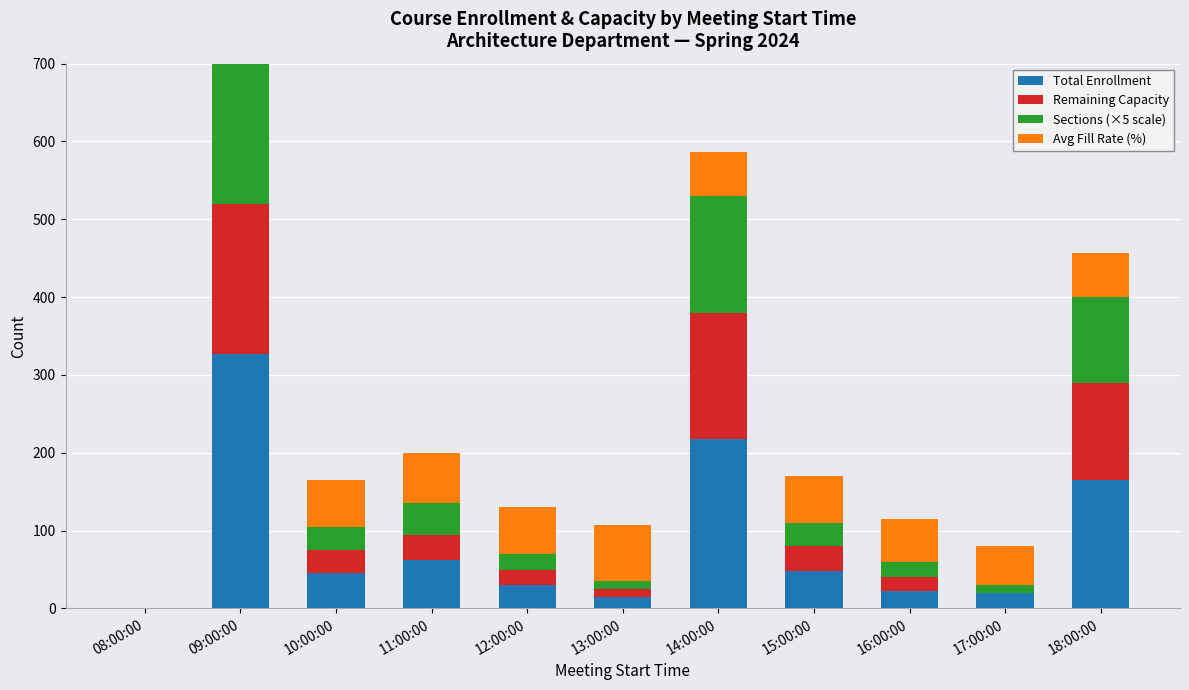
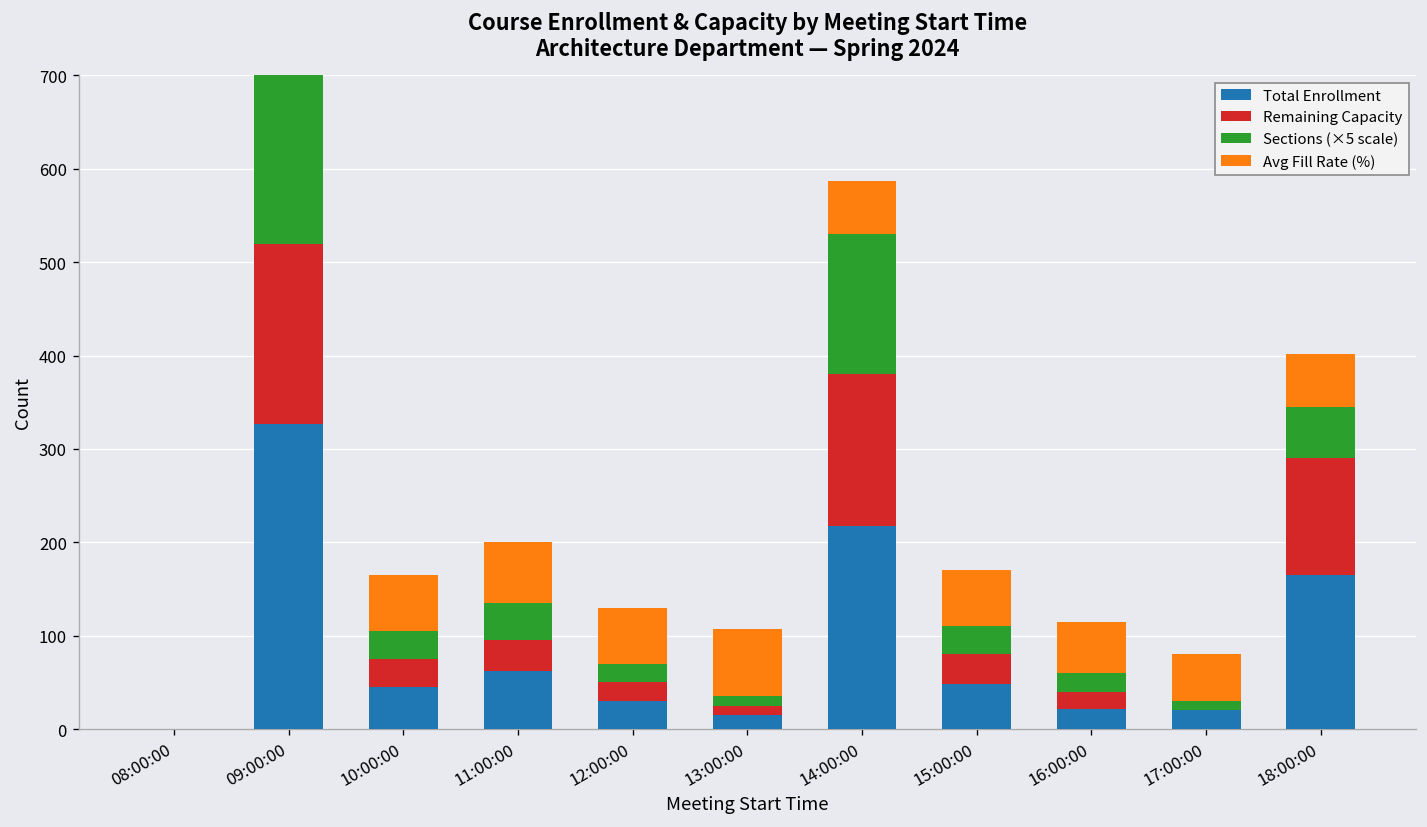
Sections (×5 scale), 18:00:00: 110 -> 60
